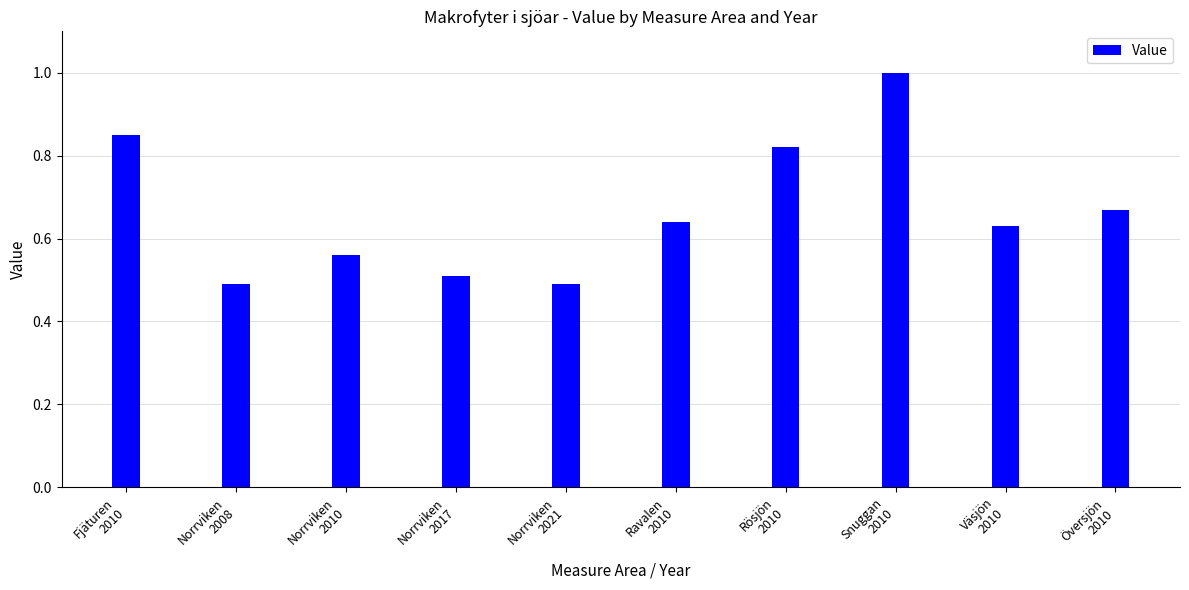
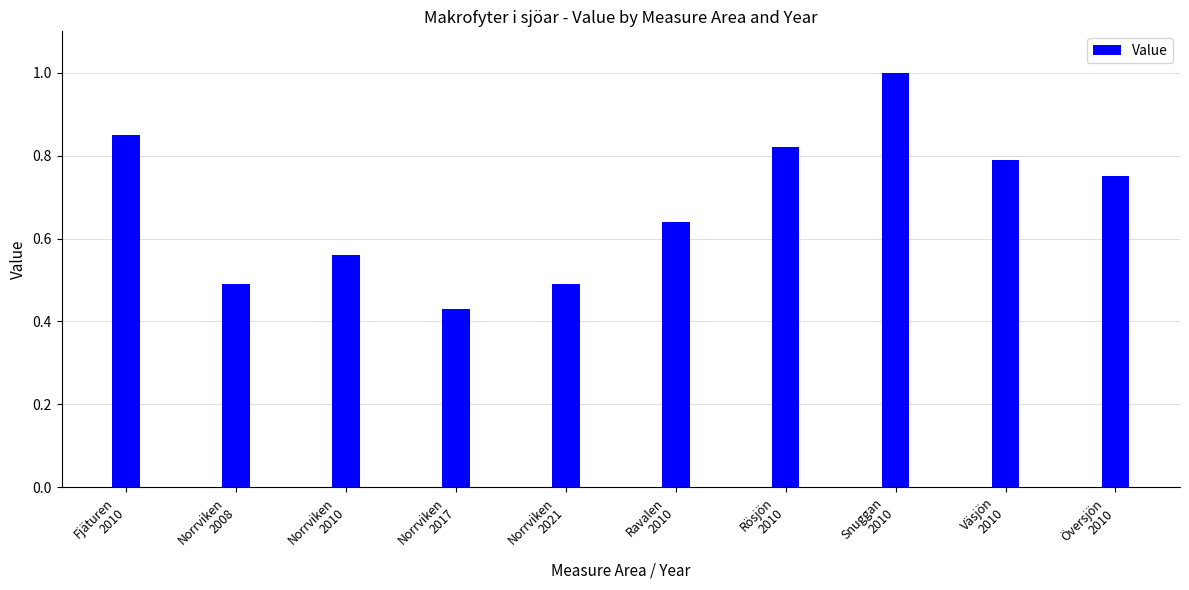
Norrviken 2017: 0.51 -> 0.43
Väsjön 2010: 0.63 -> 0.79
Översjön 2010: 0.67 -> 0.75
